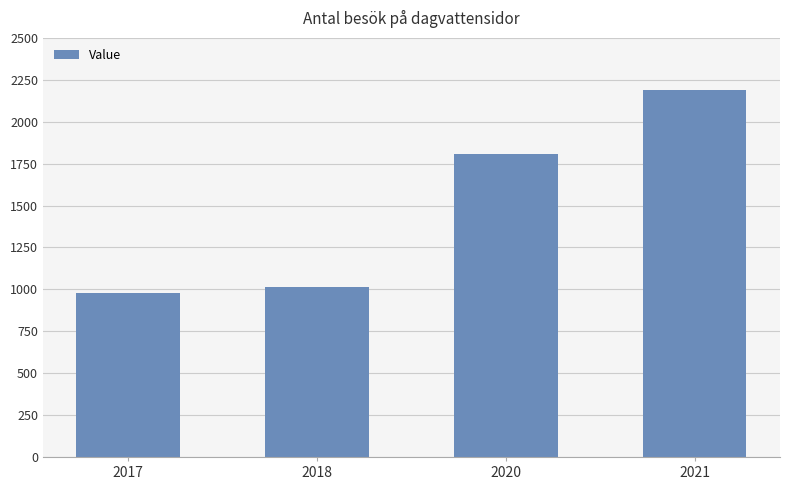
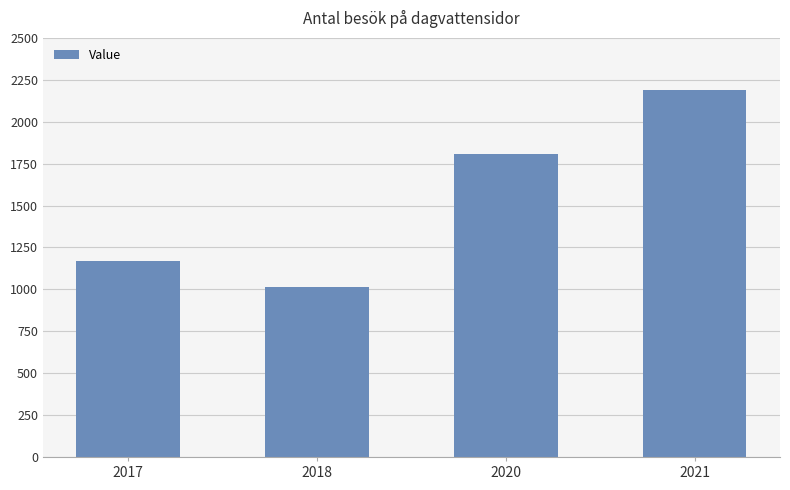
2017: 980 -> 1170
